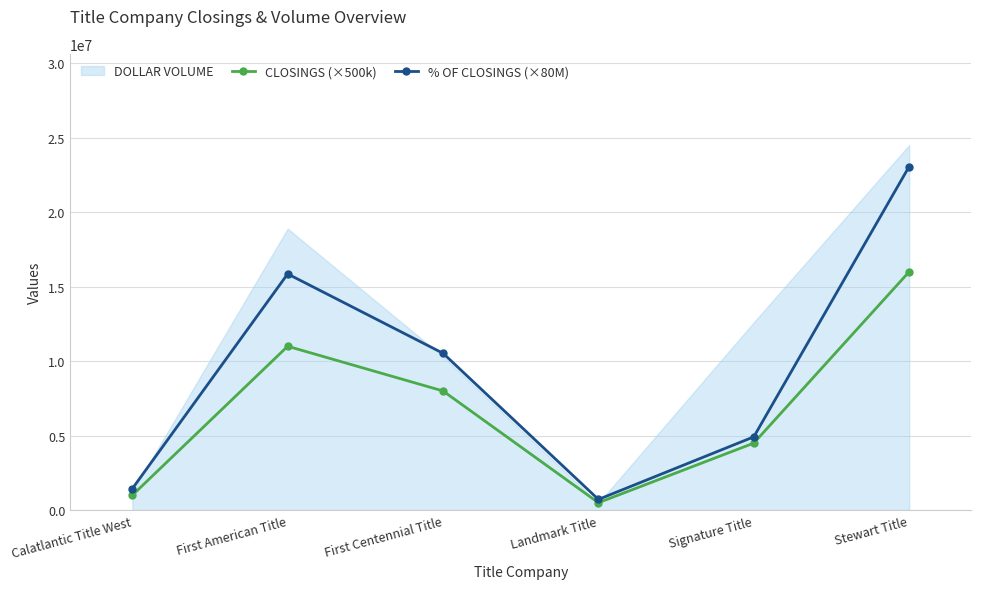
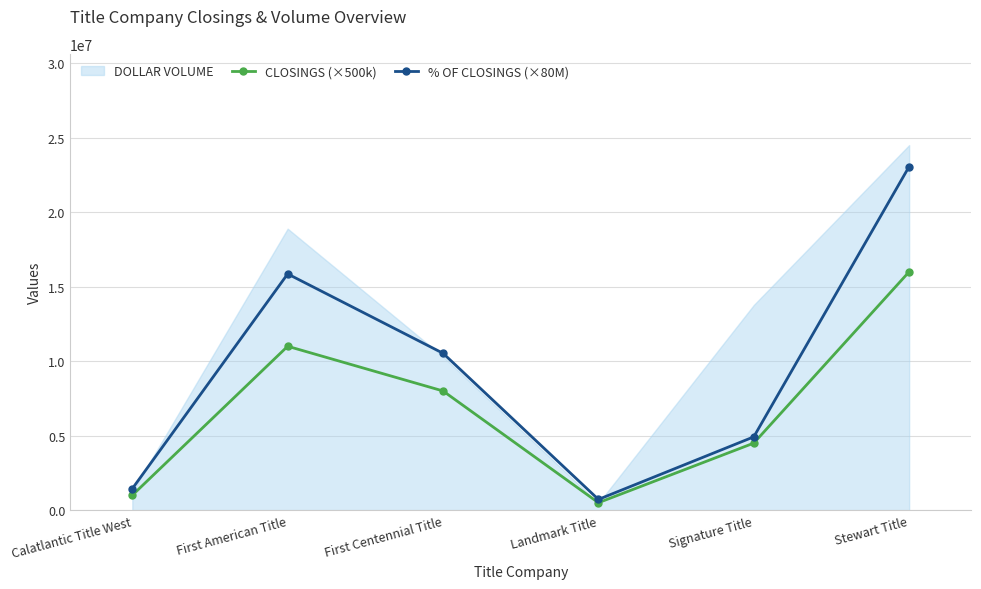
DOLLAR VOLUME, Signature Title: 12600000 -> 13800000
